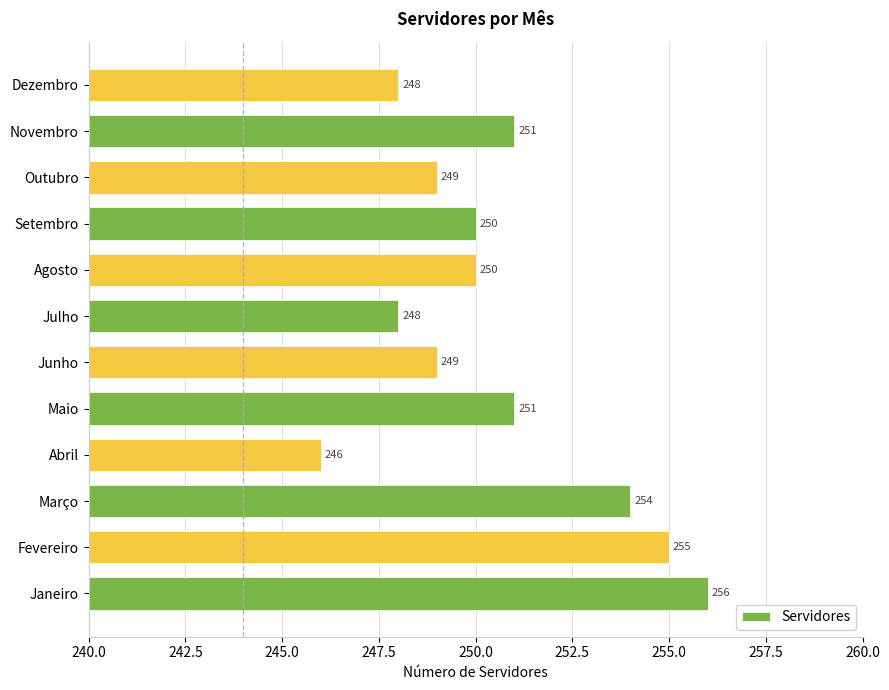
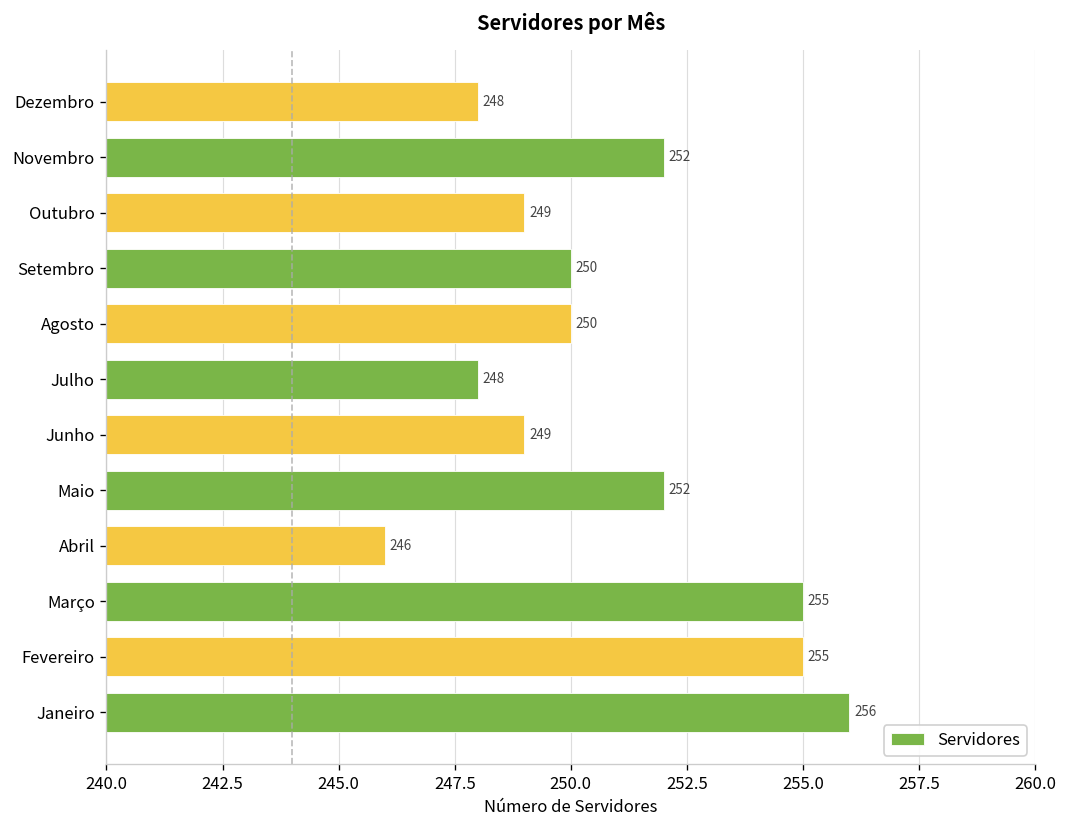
Novembro: 251 -> 252
Maio: 251 -> 252
Março: 254 -> 255
